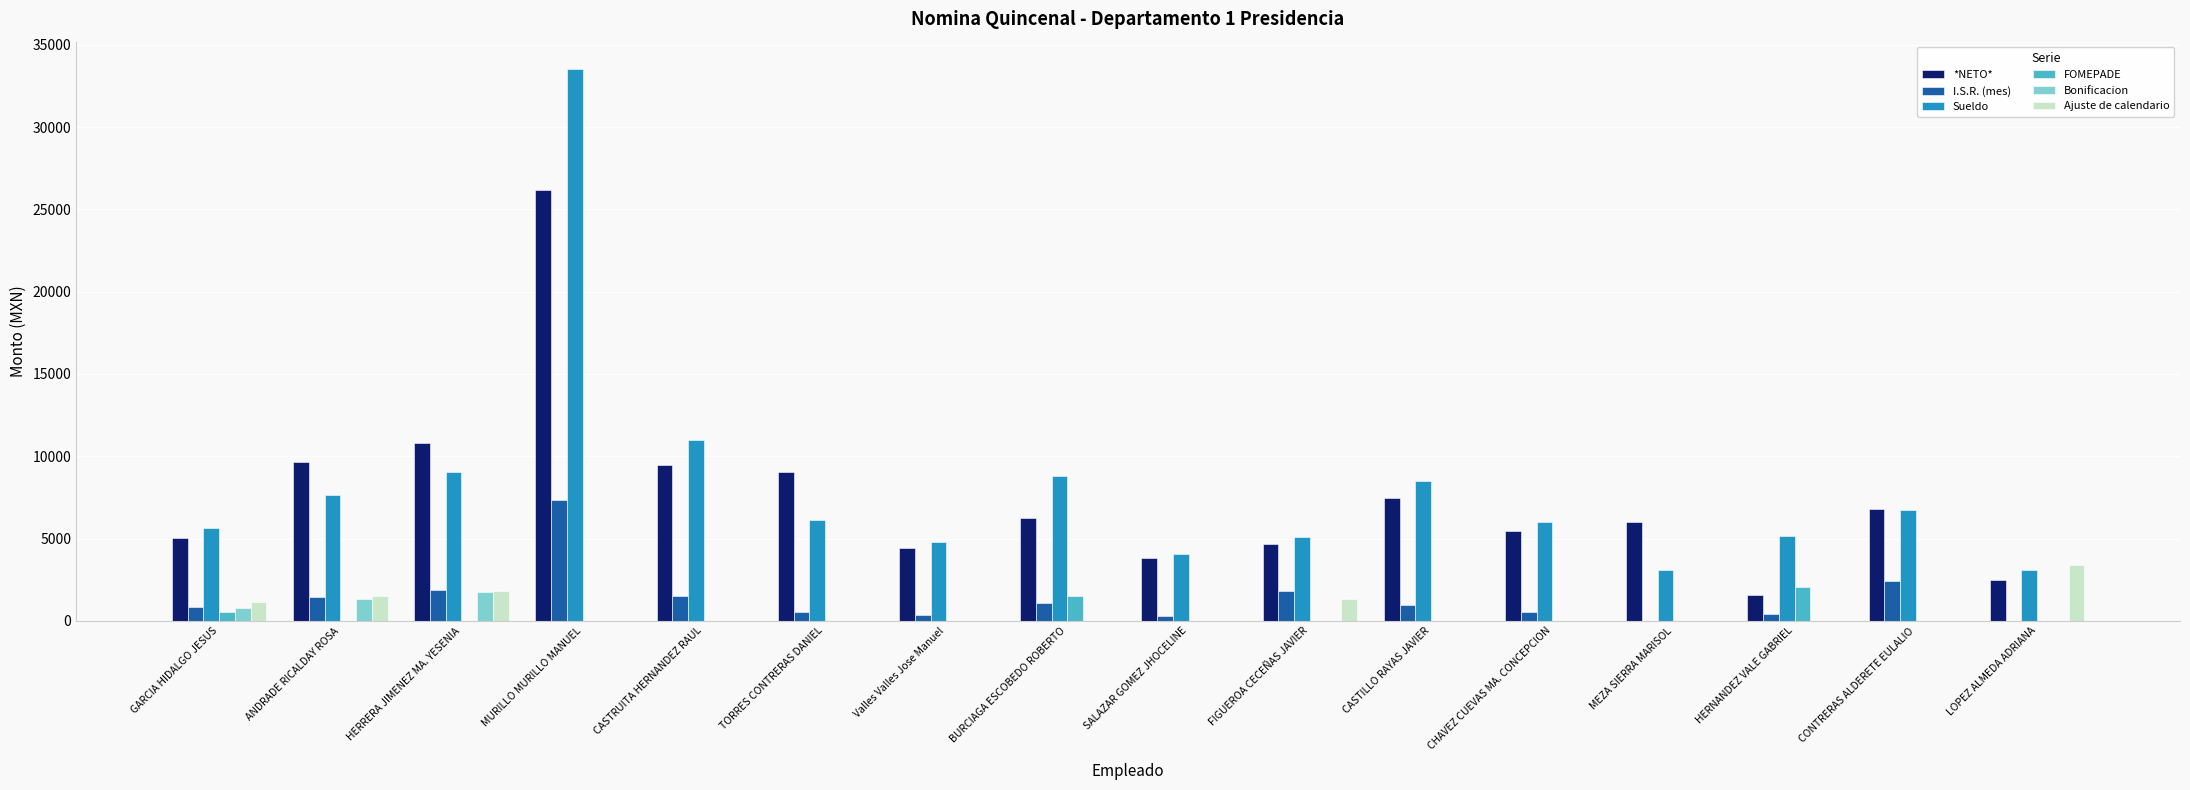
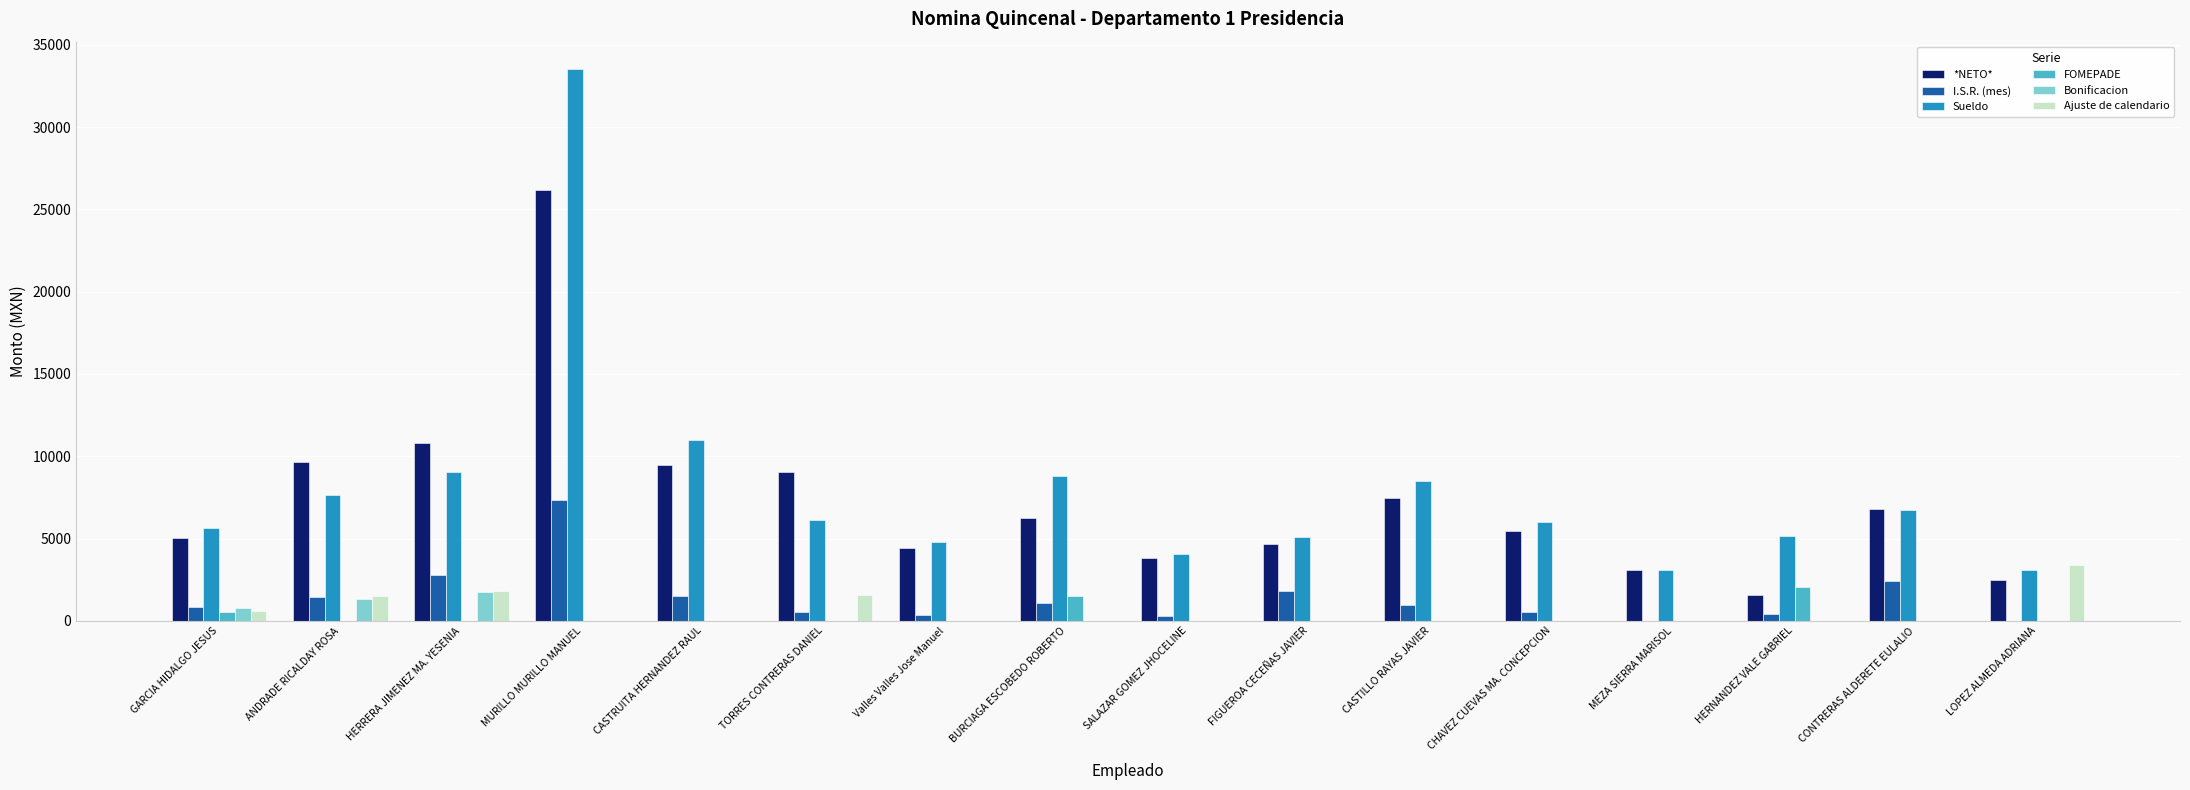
Ajuste de calendario, GARCIA HIDALGO JESUS: 1100 -> 600
I.S.R. (mes), HERRERA JIMENEZ MA. YESENIA: 1900 -> 2800
Ajuste de calendario, TORRES CONTRERAS DANIEL: 0 -> 1600
Ajuste de calendario, FIGUEROA CECEÑAS JAVIER: 1300 -> 0
*NETO*, MEZA SIERRA MARISOL: 6000 -> 3100
